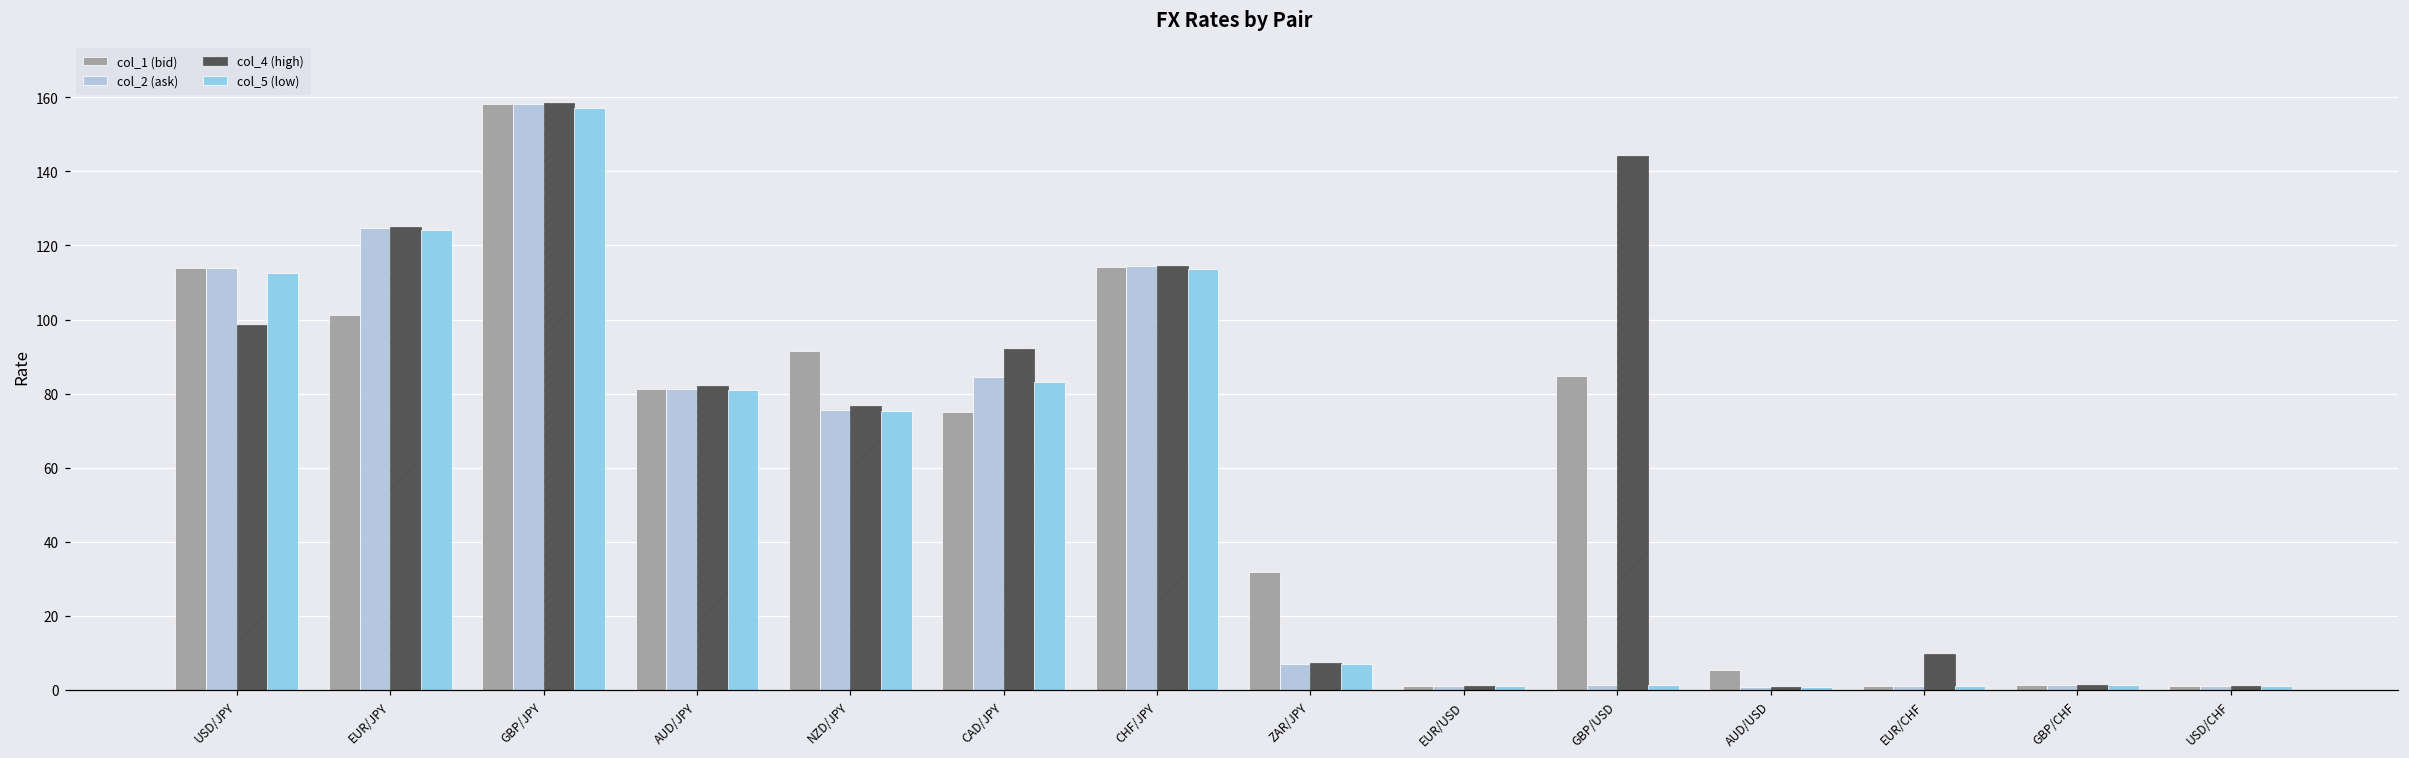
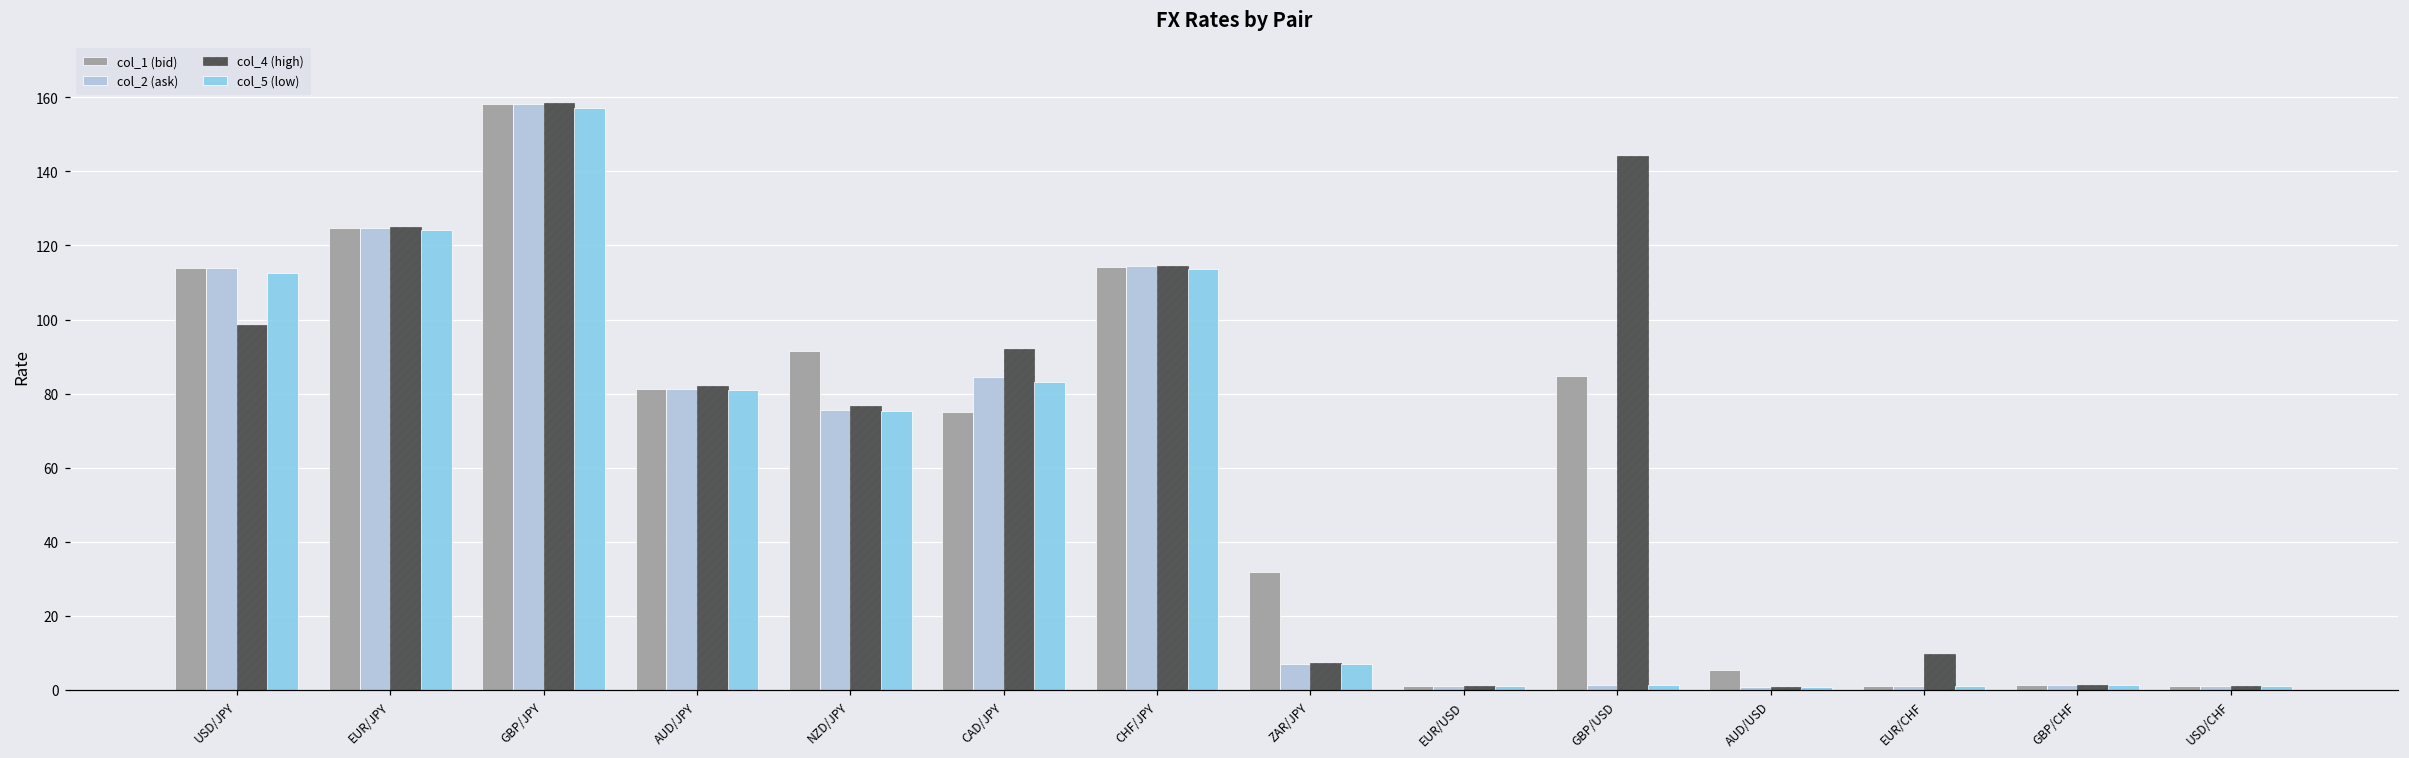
col_1 (bid), EUR/JPY: 101 -> 125
